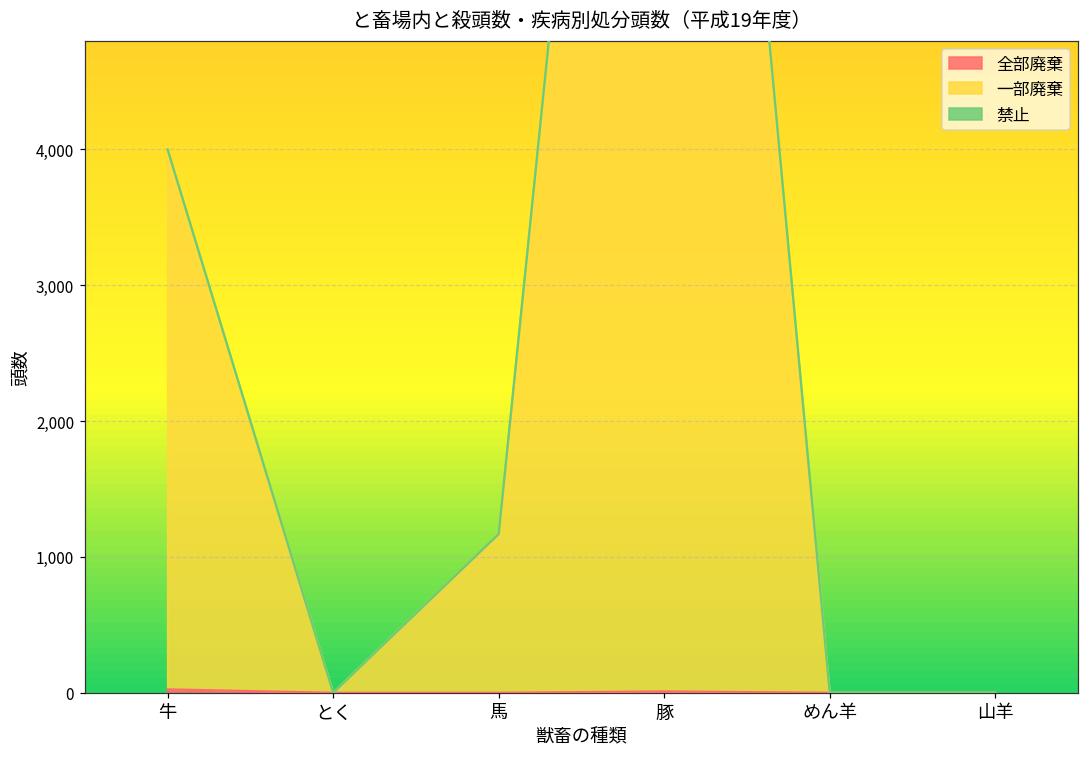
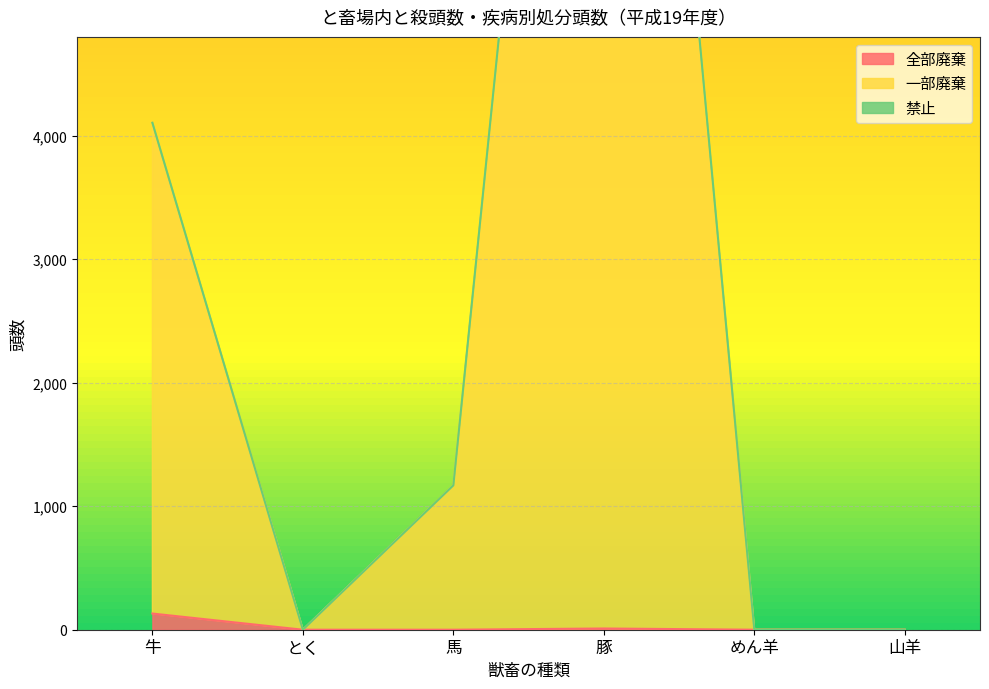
全部廃棄, 牛: 30 -> 130
